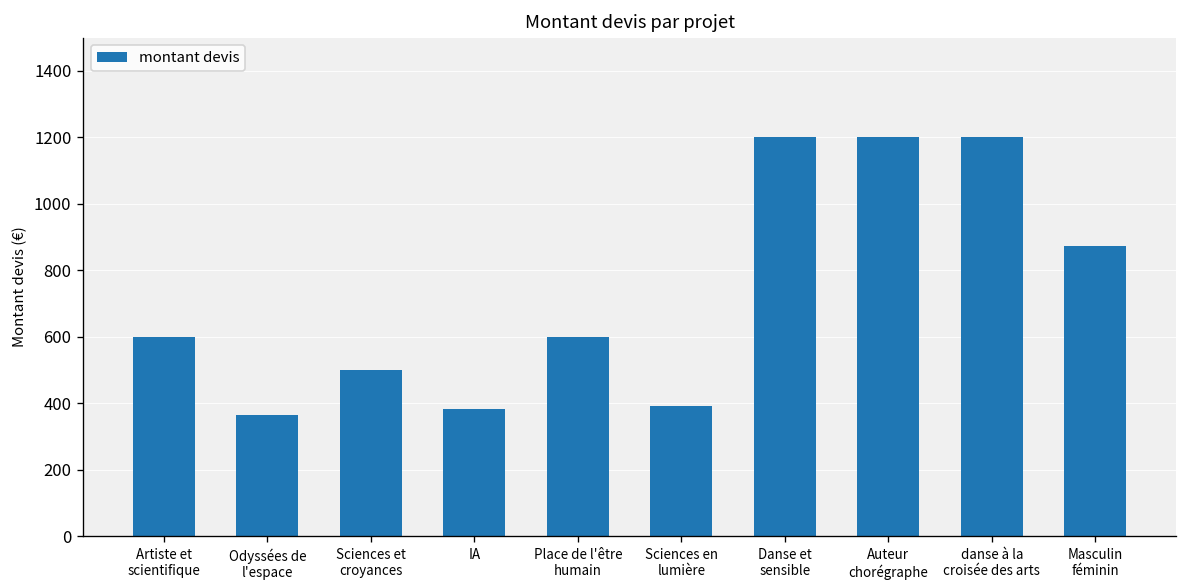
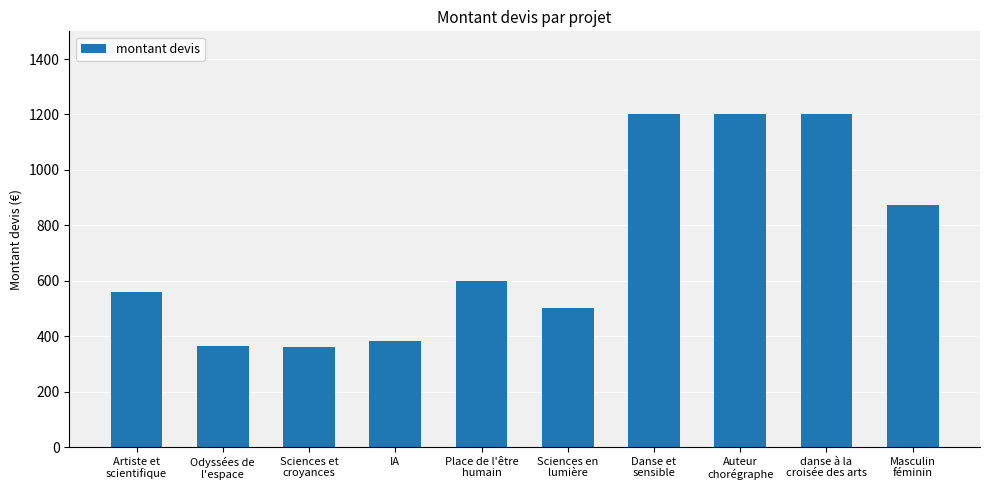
Artiste et scientifique: 600 -> 560
Sciences et croyances: 500 -> 360
Sciences en lumière: 390 -> 500
